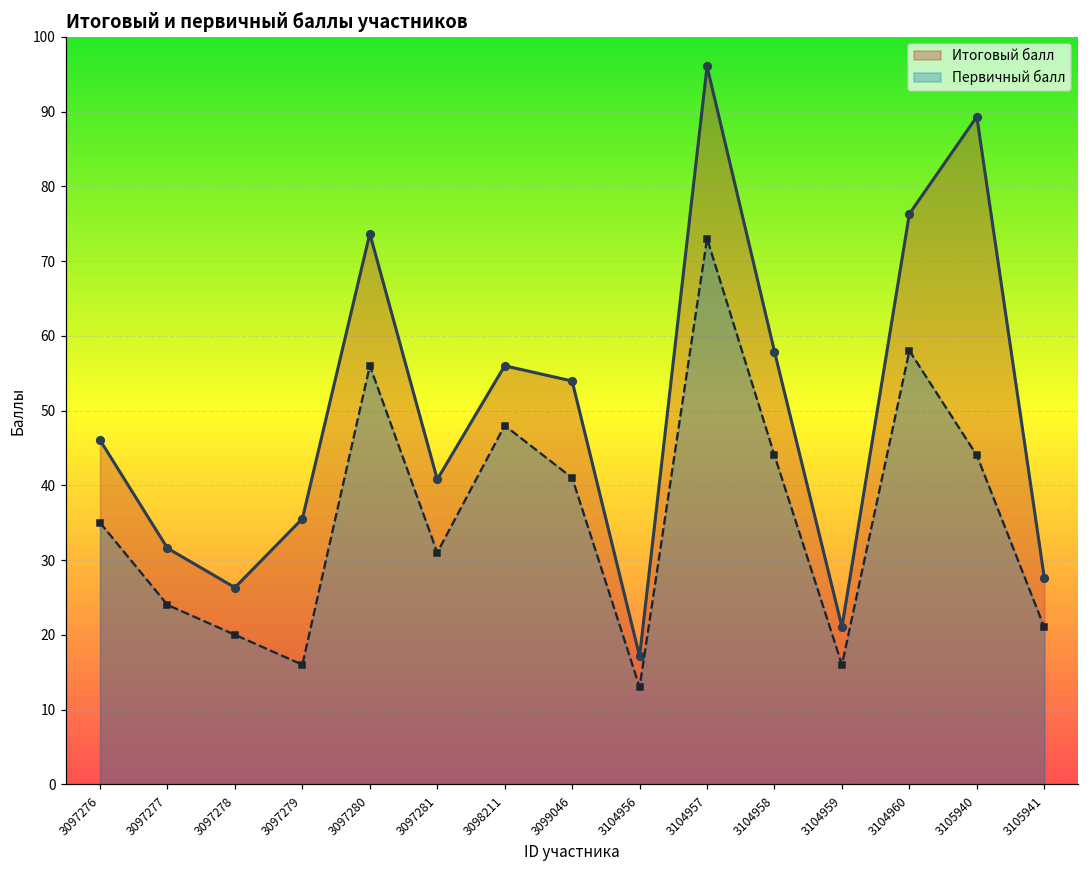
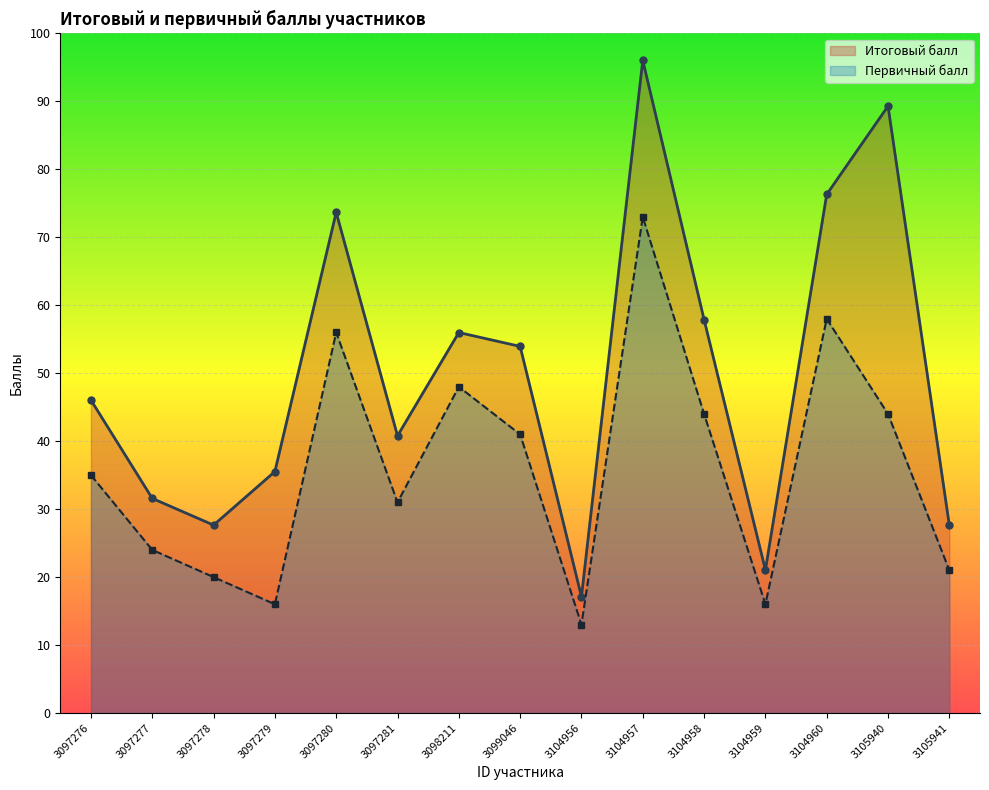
Итоговый балл, 3097278: 26 -> 28
